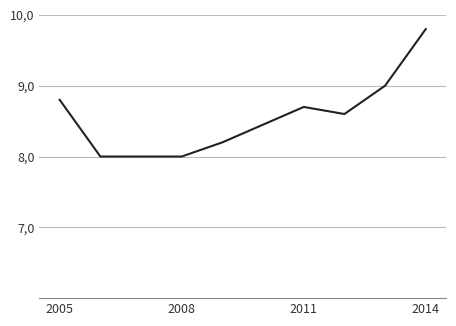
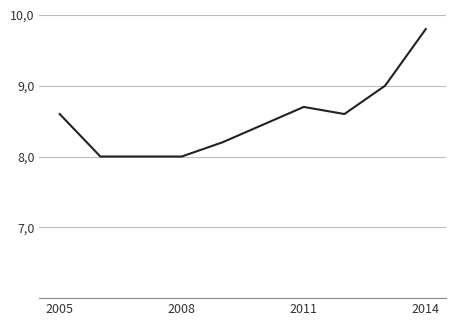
2005: 88 -> 86
